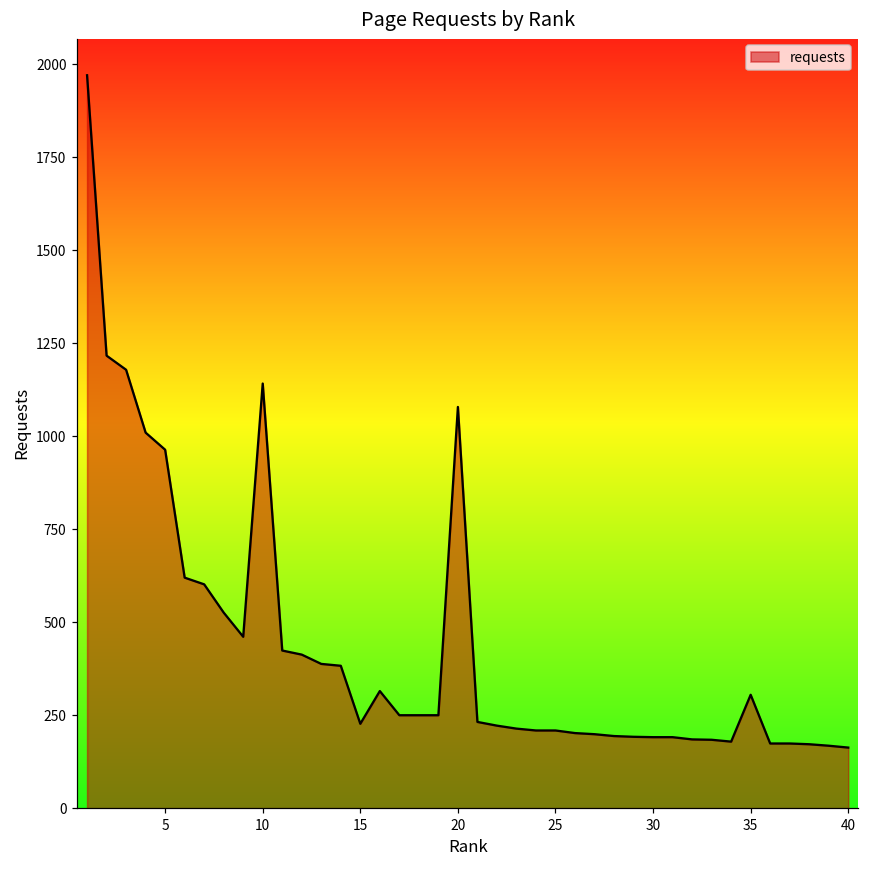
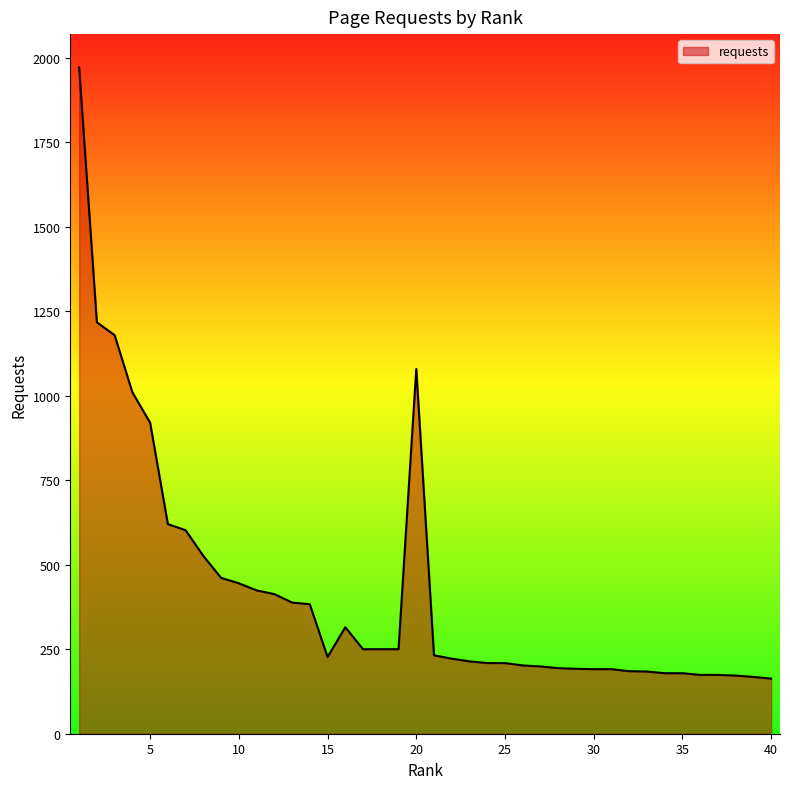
5: 960 -> 920
10: 1140 -> 450
35: 310 -> 180
